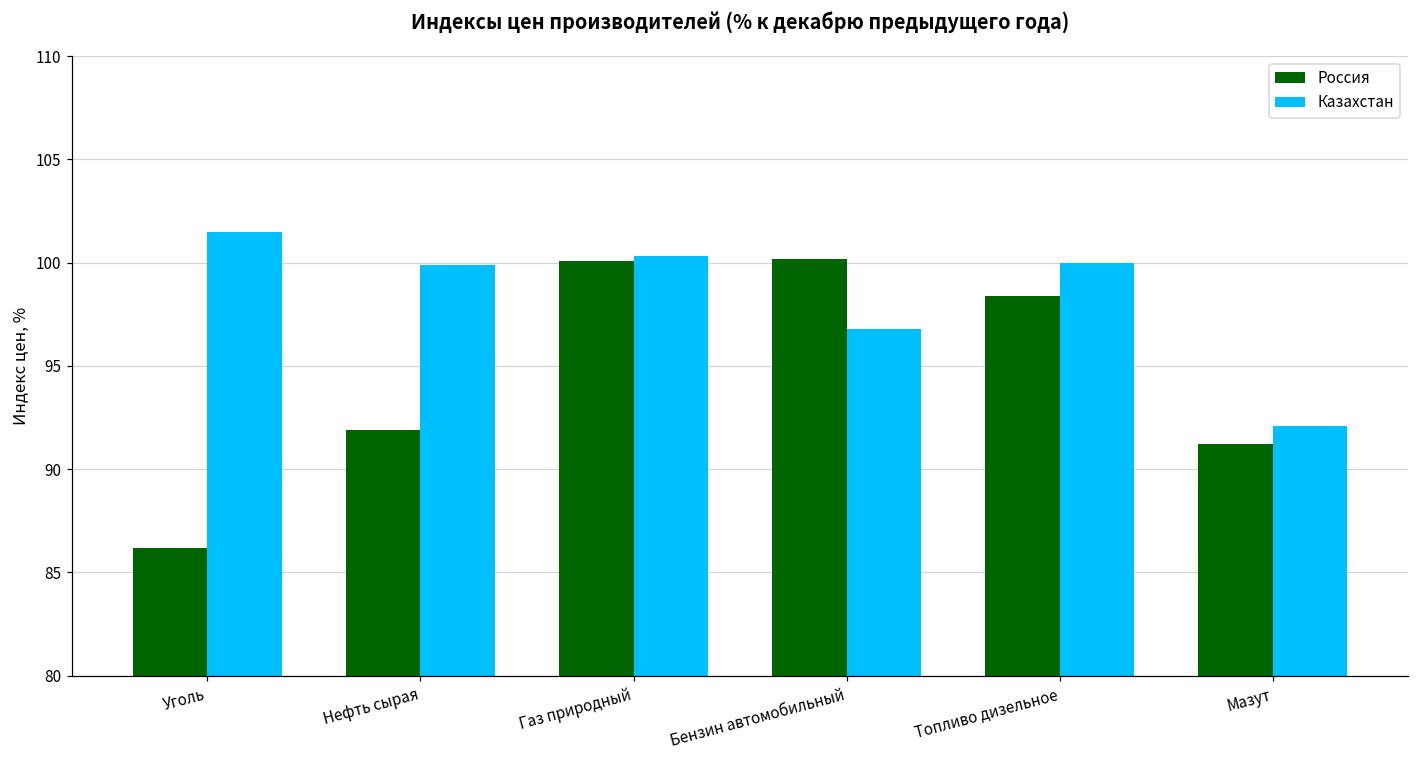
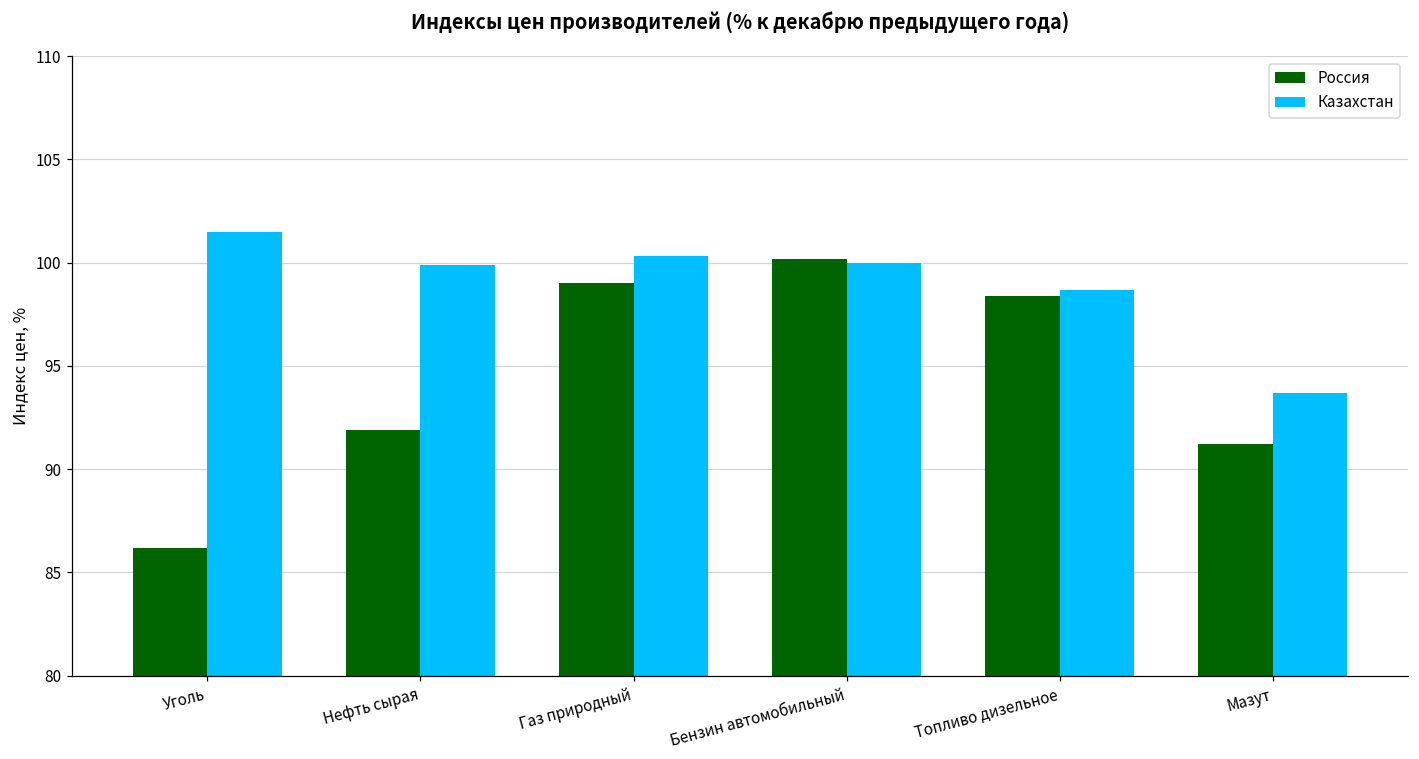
Россия, Газ природный: 100.1 -> 99.0
Казахстан, Бензин автомобильный: 96.8 -> 100.0
Казахстан, Топливо дизельное: 100.0 -> 98.7
Казахстан, Мазут: 92.1 -> 93.7
